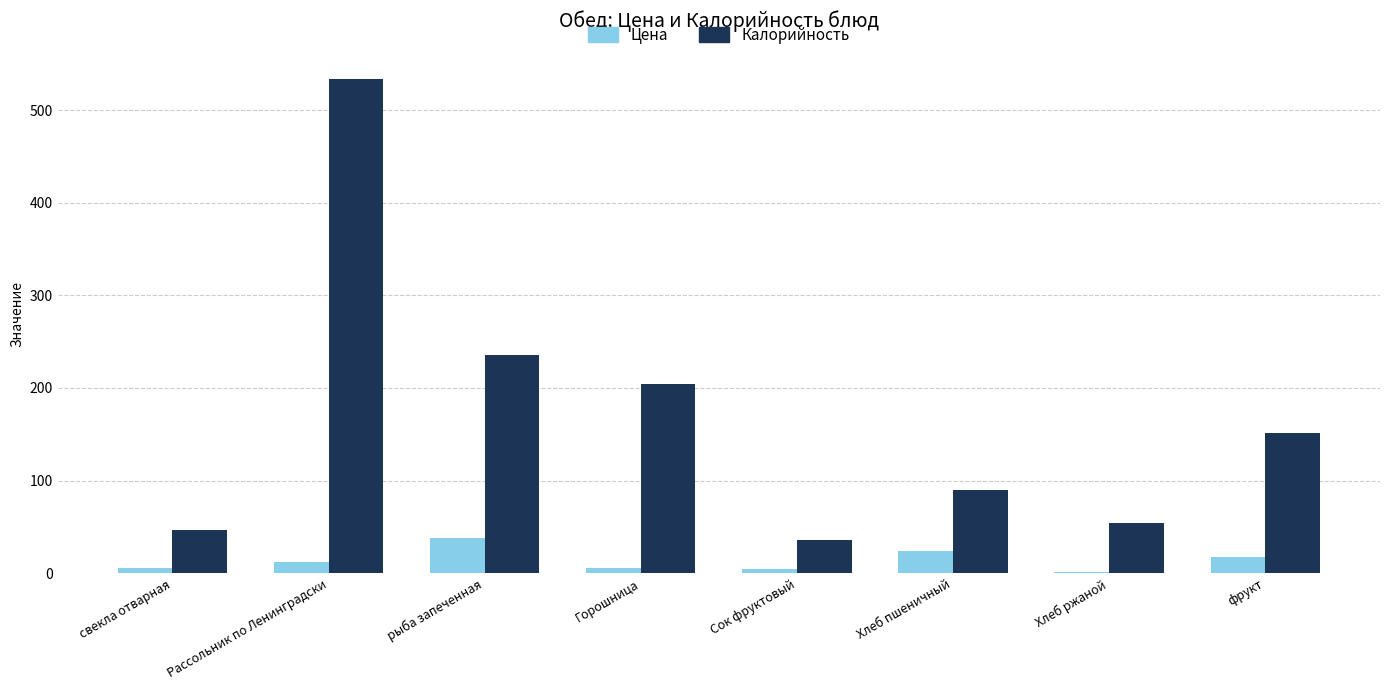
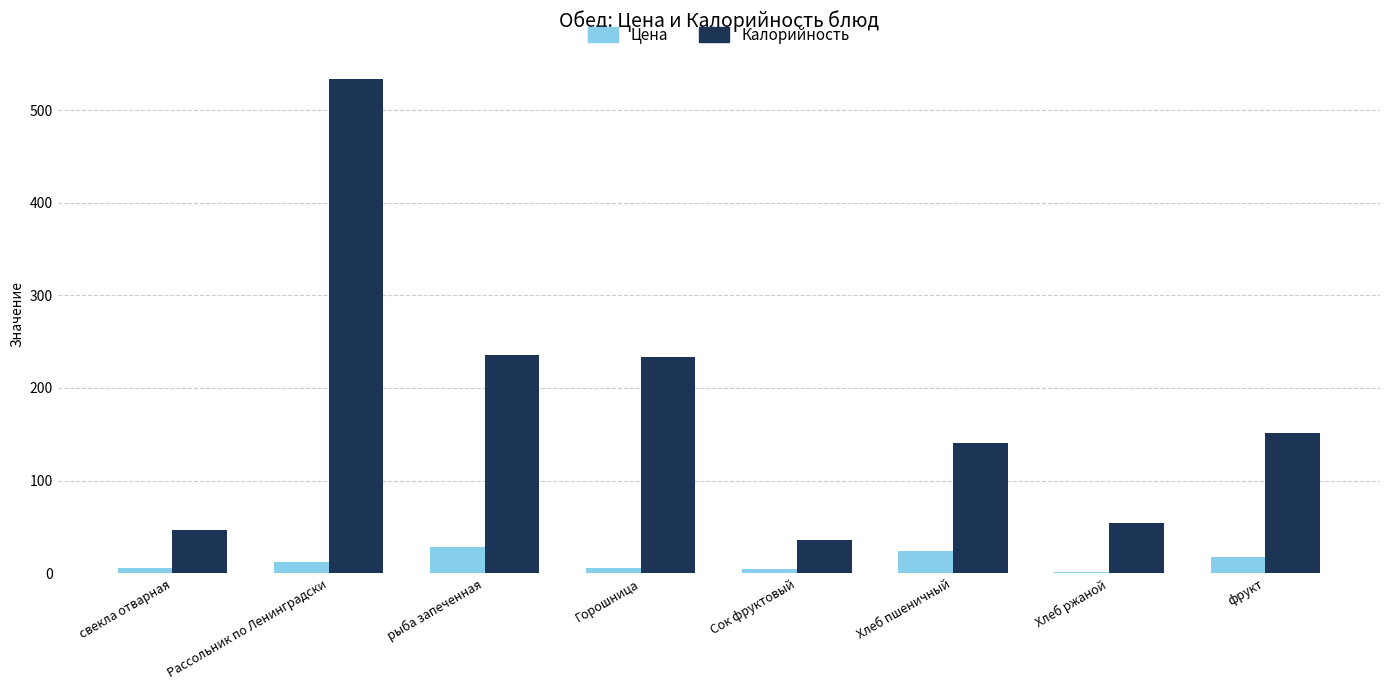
Цена, рыба запеченная: 40 -> 30
Калорийность, Горошница: 200 -> 230
Калорийность, Хлеб пшеничный: 90 -> 140
